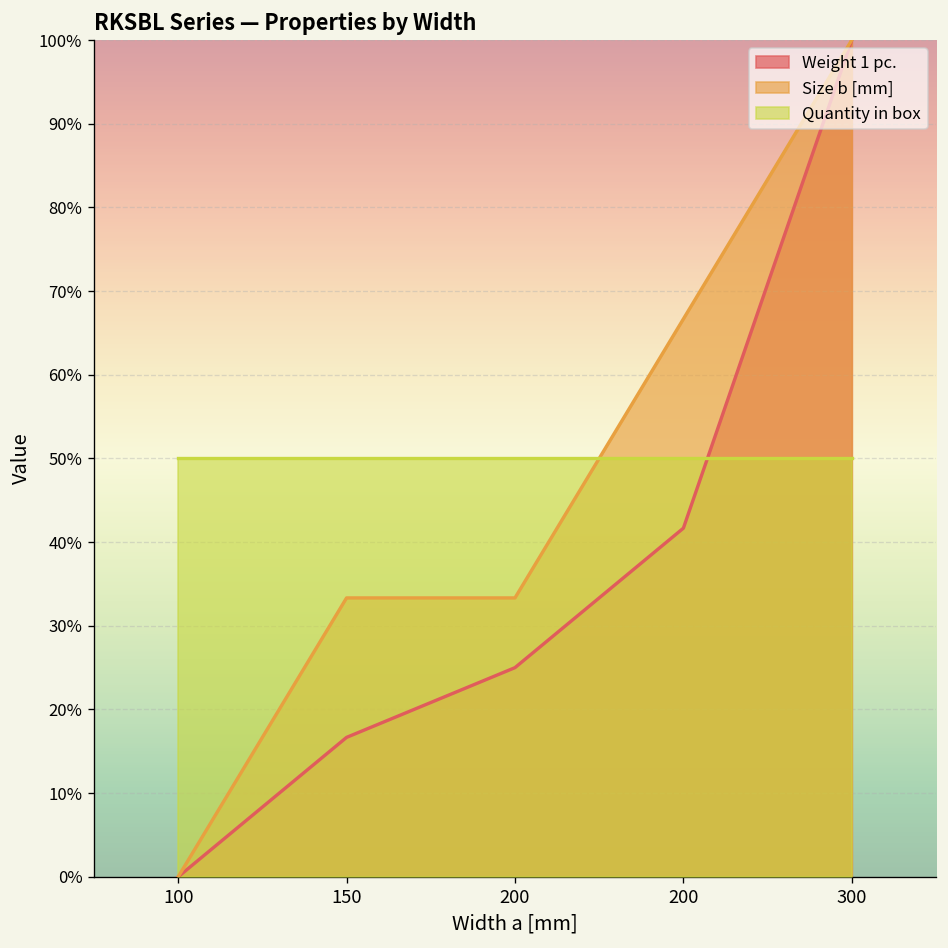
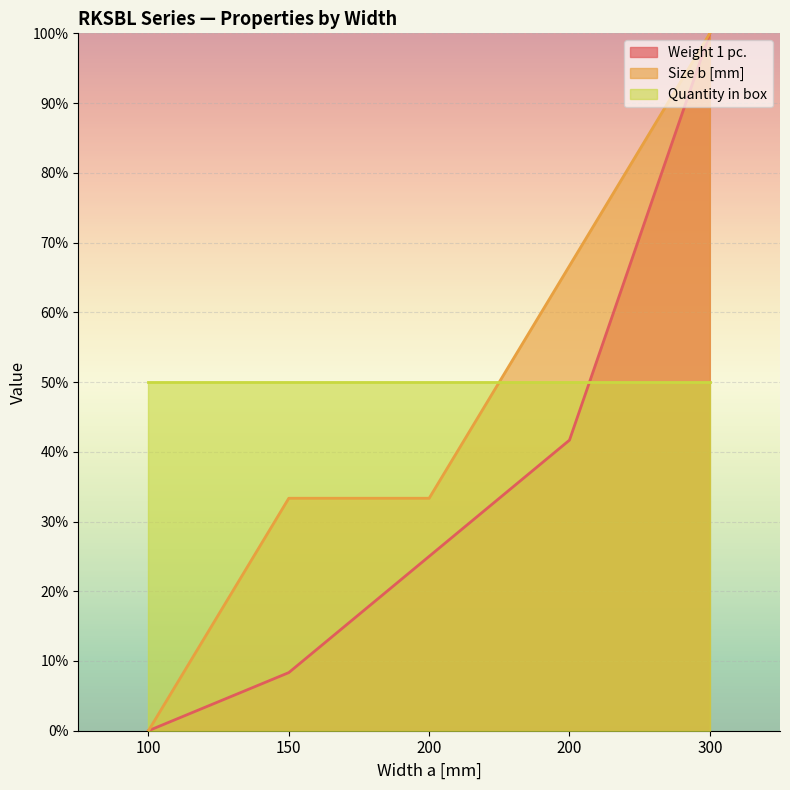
Weight 1 pc., 150: 17% -> 8%
